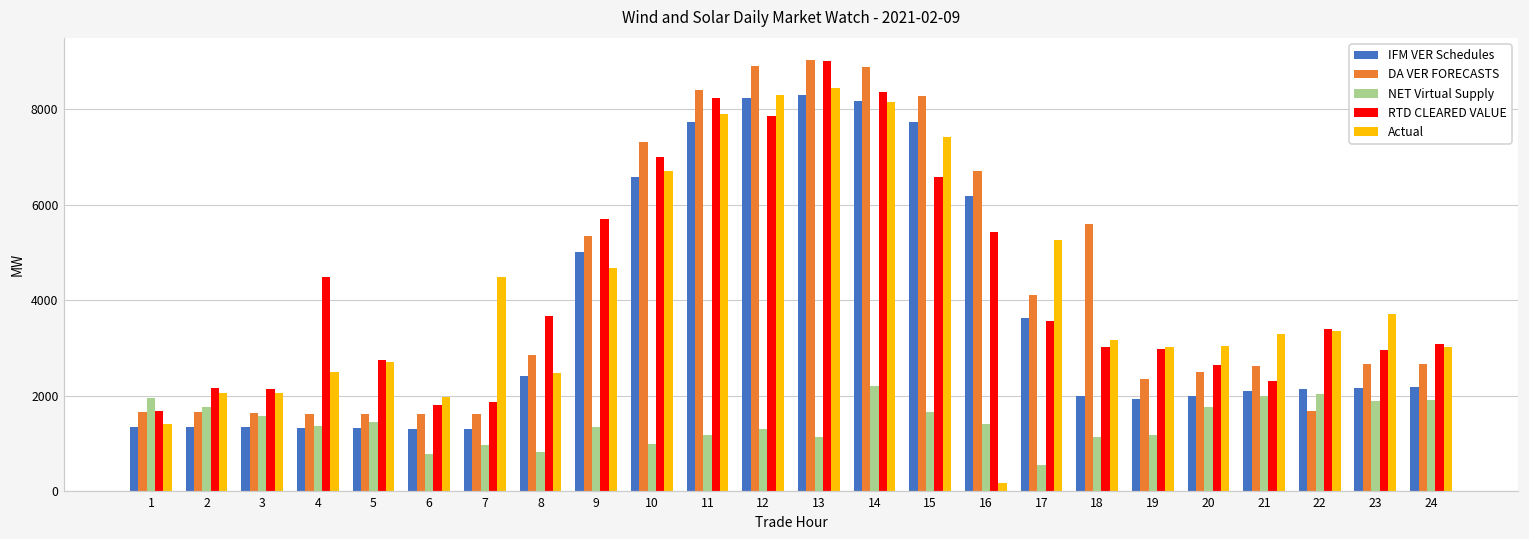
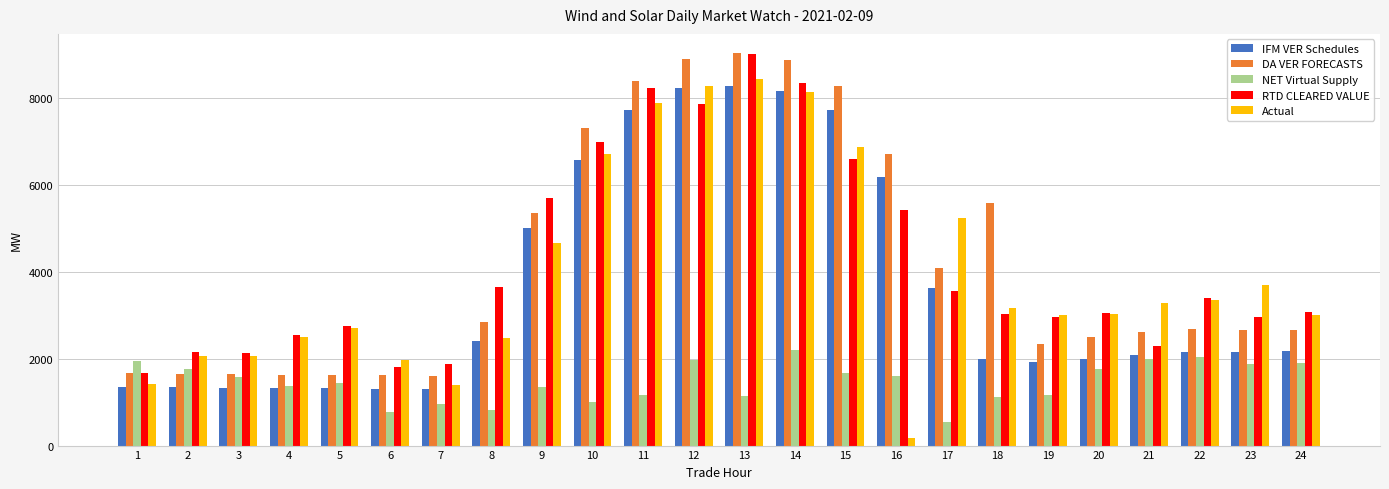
RTD CLEARED VALUE, 4: 4500 -> 2600
Actual, 7: 4500 -> 1400
NET Virtual Supply, 12: 1300 -> 2000
Actual, 15: 7400 -> 6900
NET Virtual Supply, 16: 1400 -> 1600
RTD CLEARED VALUE, 20: 2600 -> 3100
DA VER FORECASTS, 22: 1700 -> 2700
